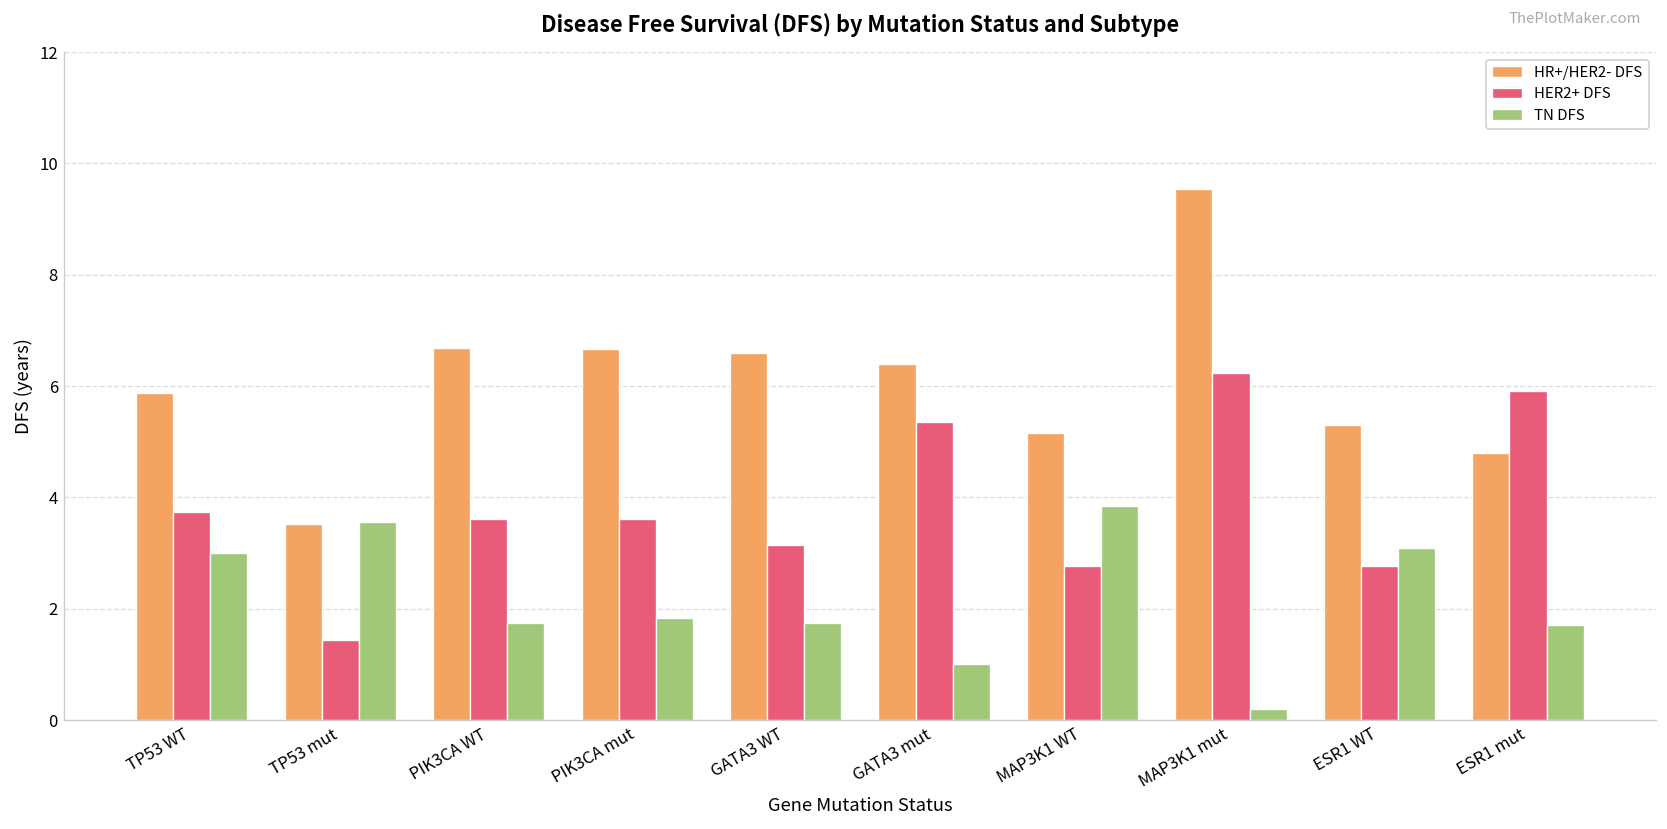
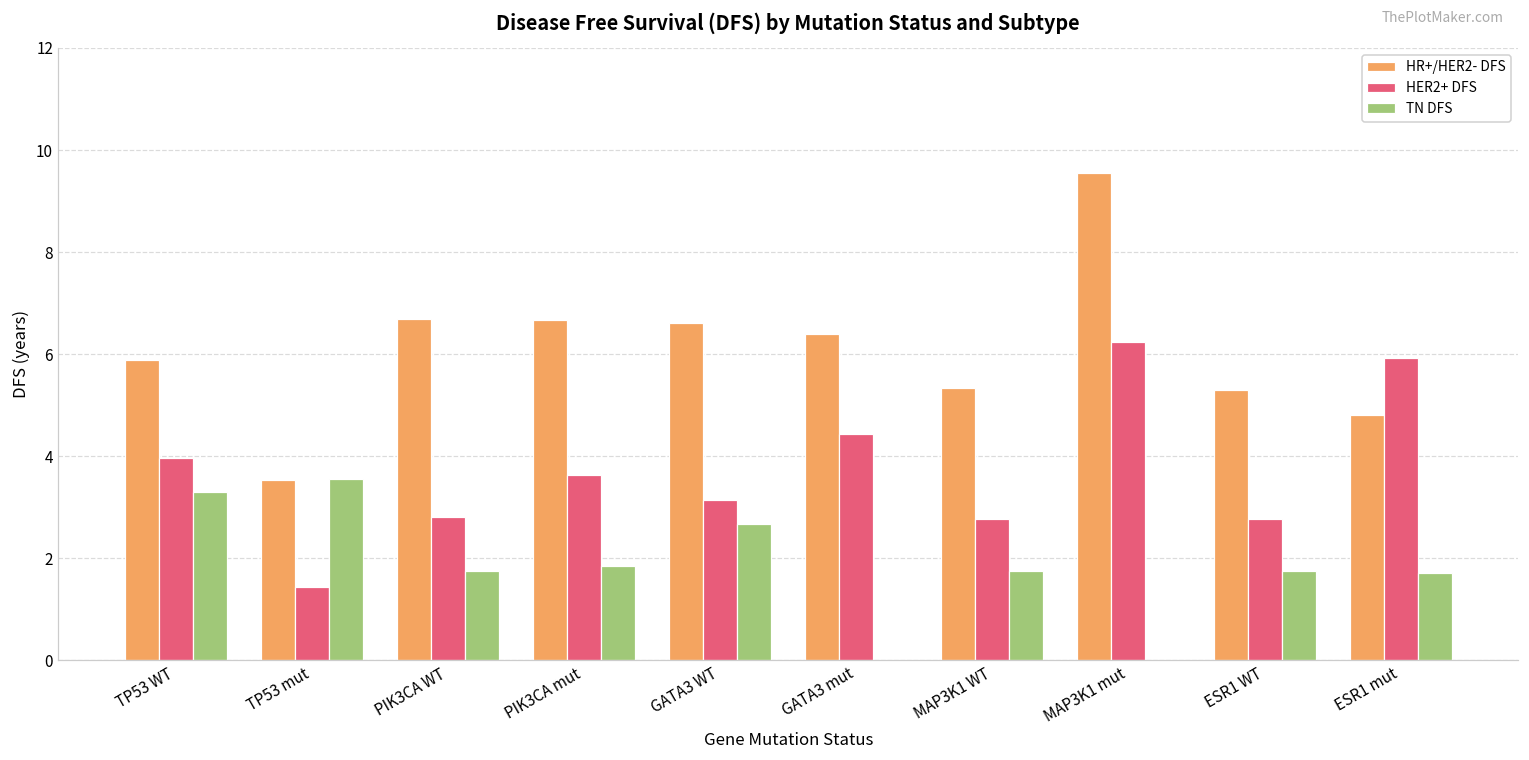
HER2+ DFS, TP53 WT: 3.7 -> 4.0
TN DFS, TP53 WT: 3.0 -> 3.3
HER2+ DFS, PIK3CA WT: 3.6 -> 2.8
TN DFS, GATA3 WT: 1.8 -> 2.7
HER2+ DFS, GATA3 mut: 5.4 -> 4.4
TN DFS, GATA3 mut: 1 -> 0
HR+/HER2- DFS, MAP3K1 WT: 5.2 -> 5.3
TN DFS, MAP3K1 WT: 3.9 -> 1.8
TN DFS, MAP3K1 mut: 0.2 -> 0.0
TN DFS, ESR1 WT: 3.1 -> 1.8
